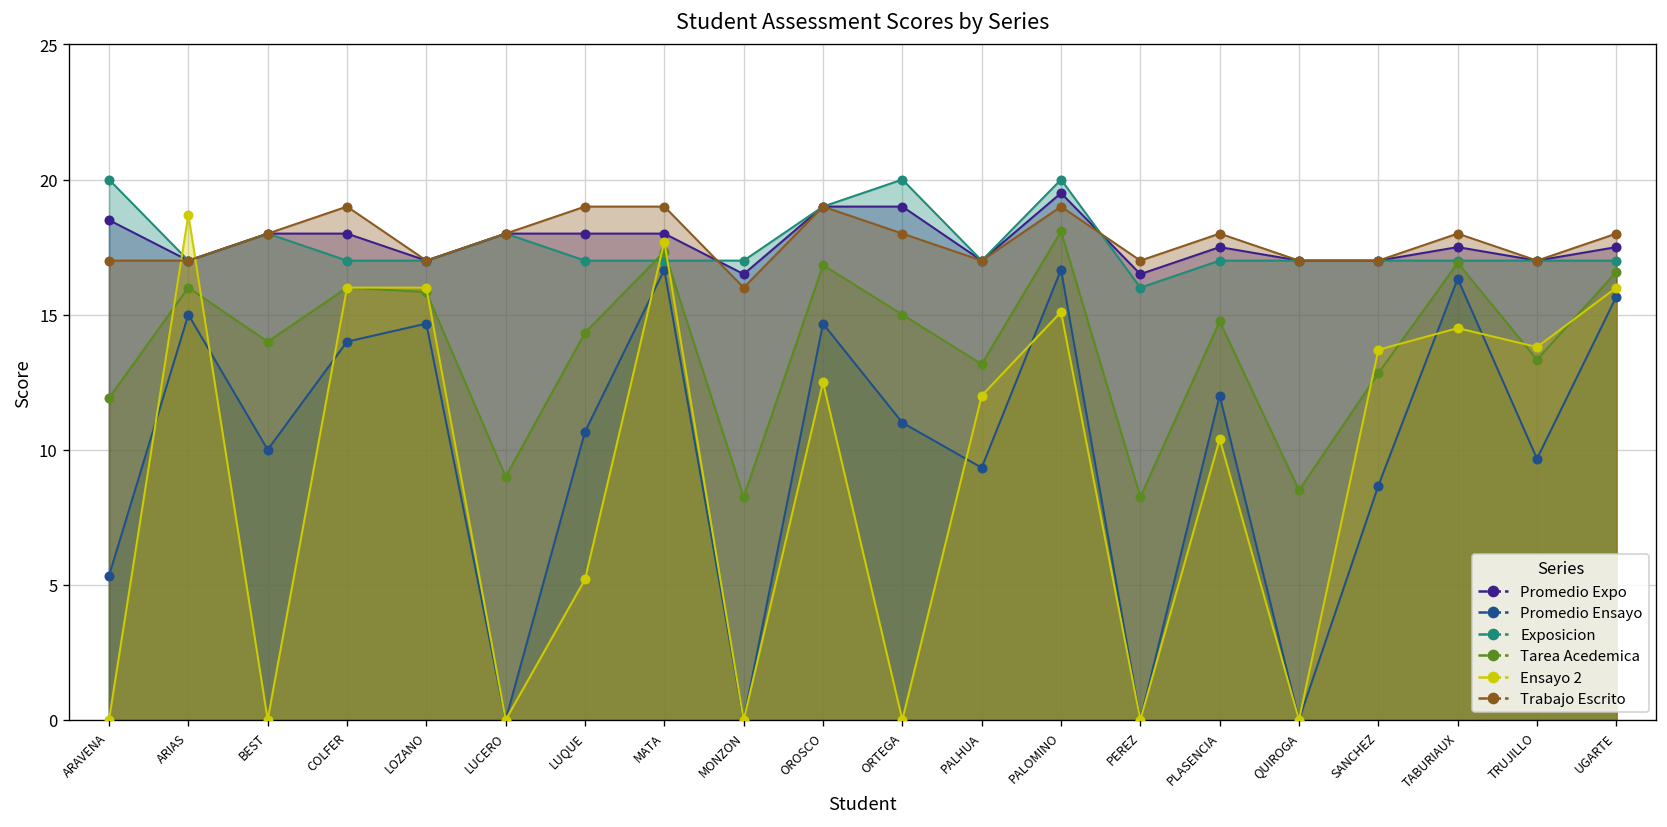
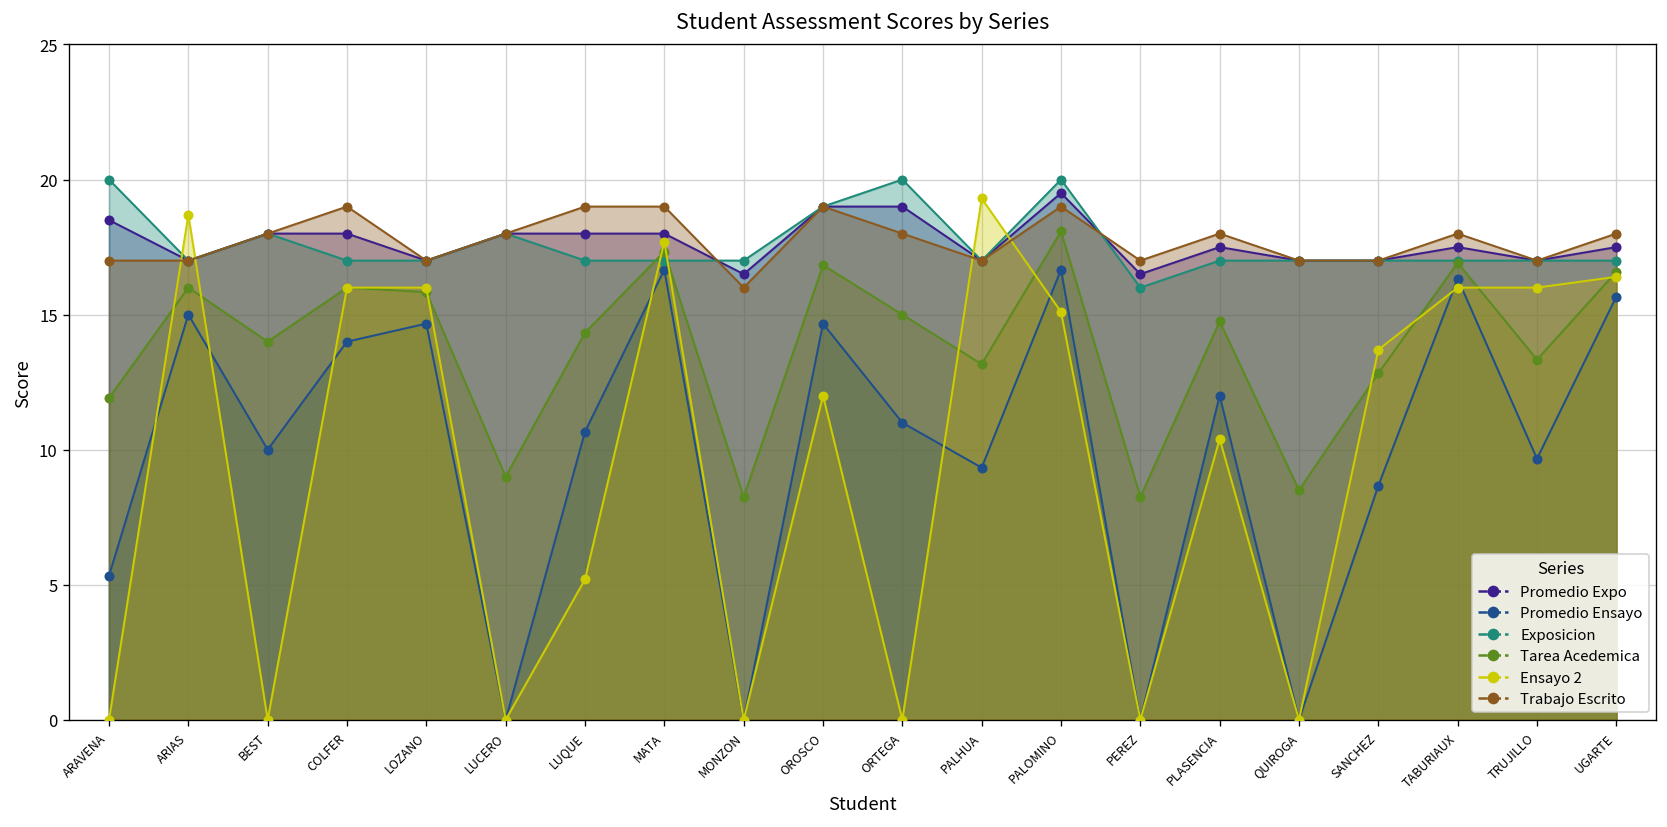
Ensayo 2, OROSCO: 12.5 -> 12.0
Ensayo 2, PALHUA: 12.0 -> 19.3
Ensayo 2, TABURIAUX: 14.5 -> 16.0
Ensayo 2, TRUJILLO: 13.8 -> 16.0
Ensayo 2, UGARTE: 16.0 -> 16.4
